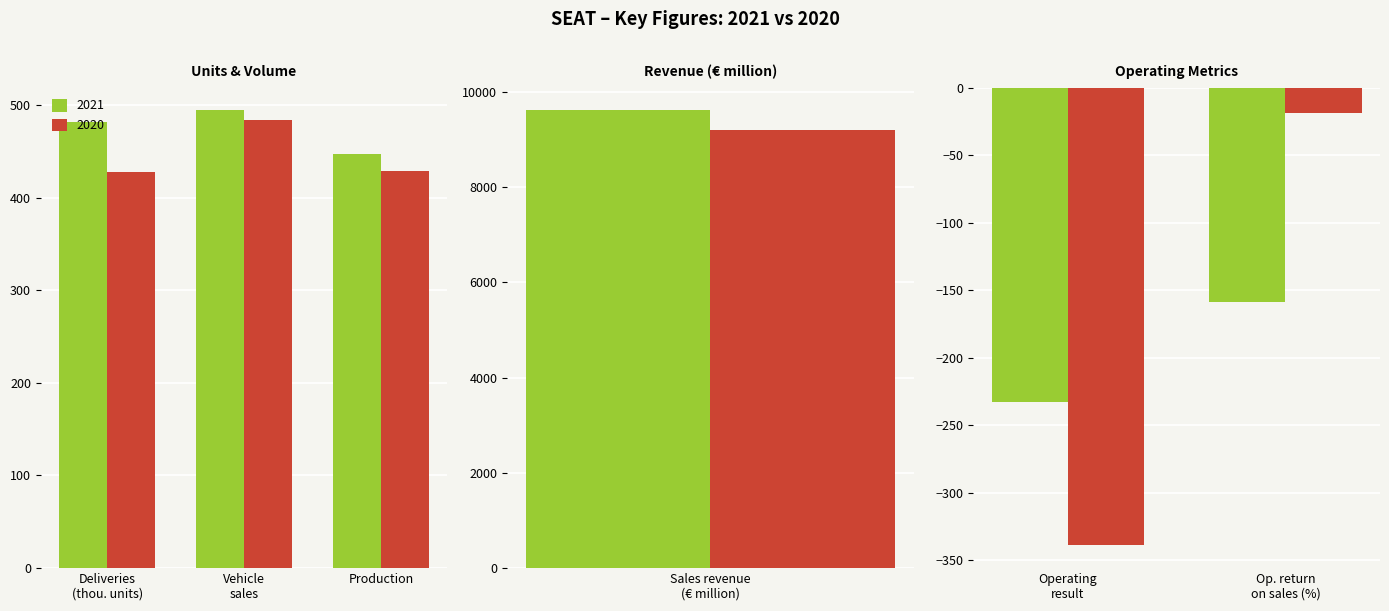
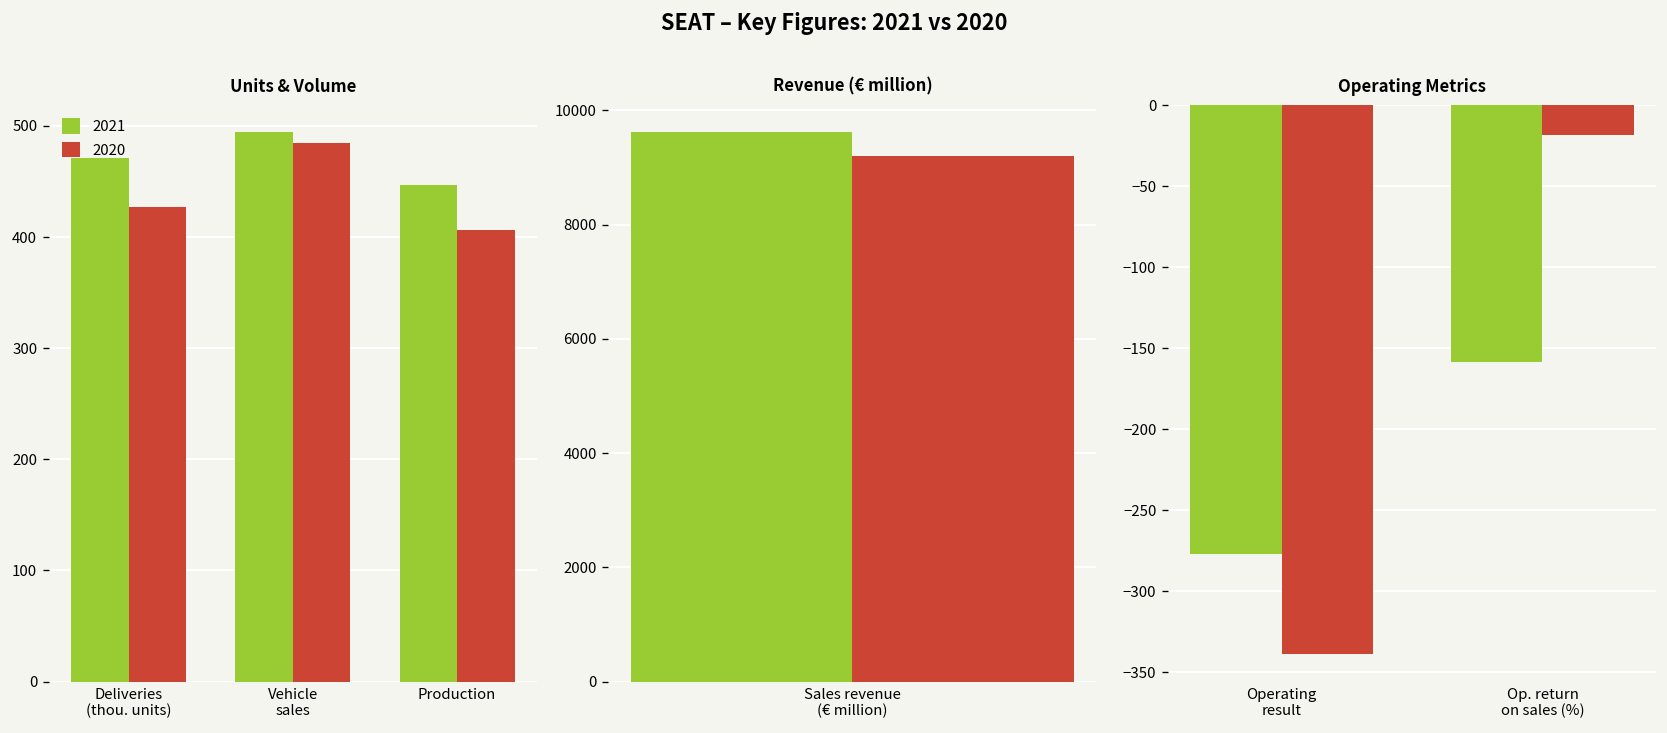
Units & Volume, 2021, Deliveries (thou. units): 480 -> 470
Units & Volume, 2020, Production: 430 -> 410
Operating Metrics, 2021, Operating result: -233 -> -277
